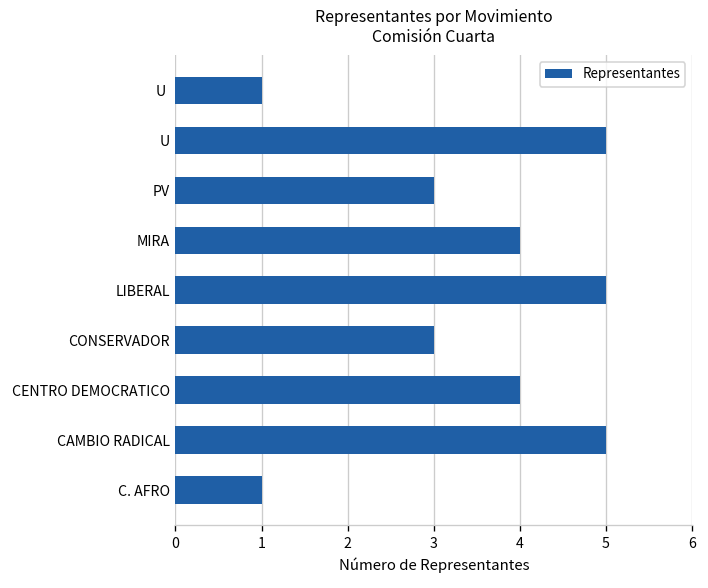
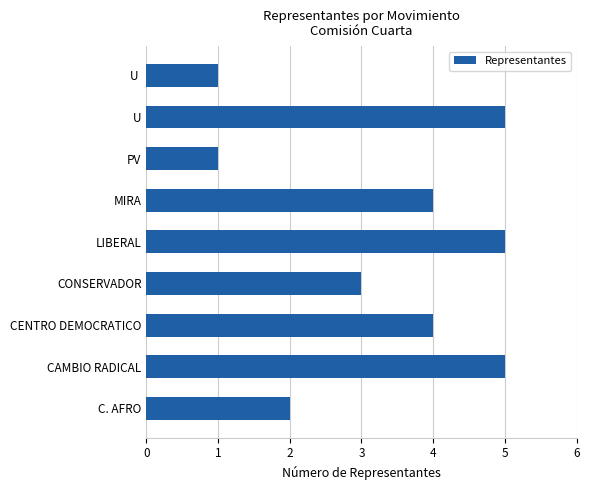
PV: 3 -> 1
C. AFRO: 1 -> 2
